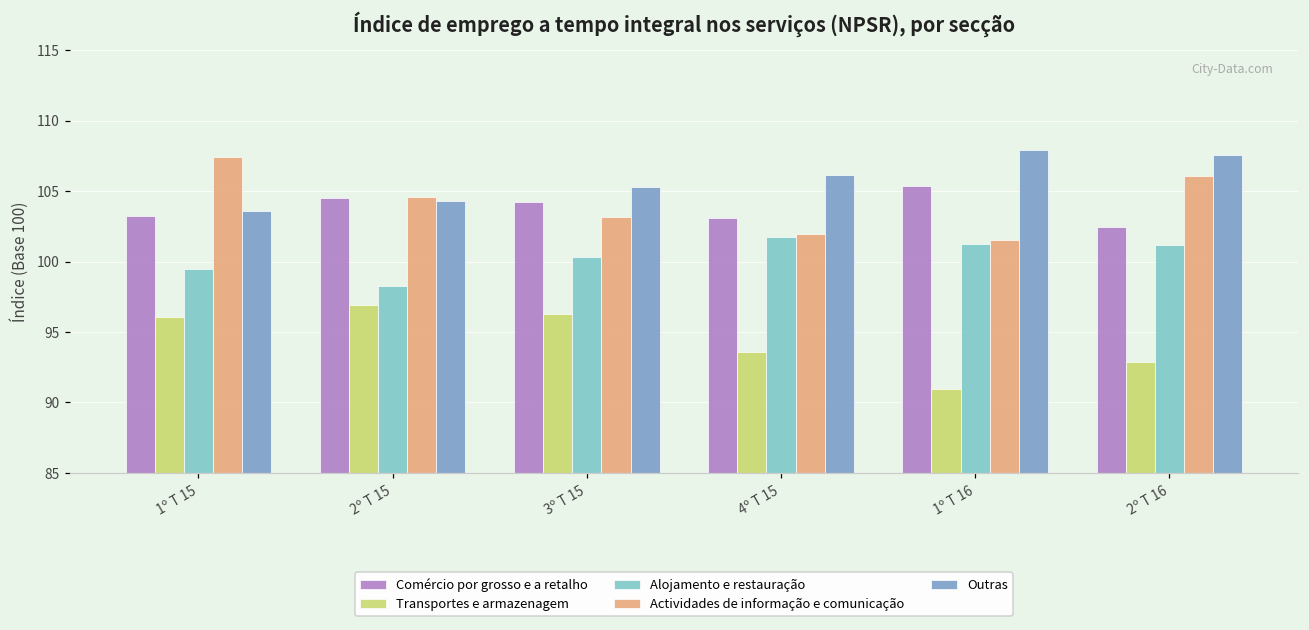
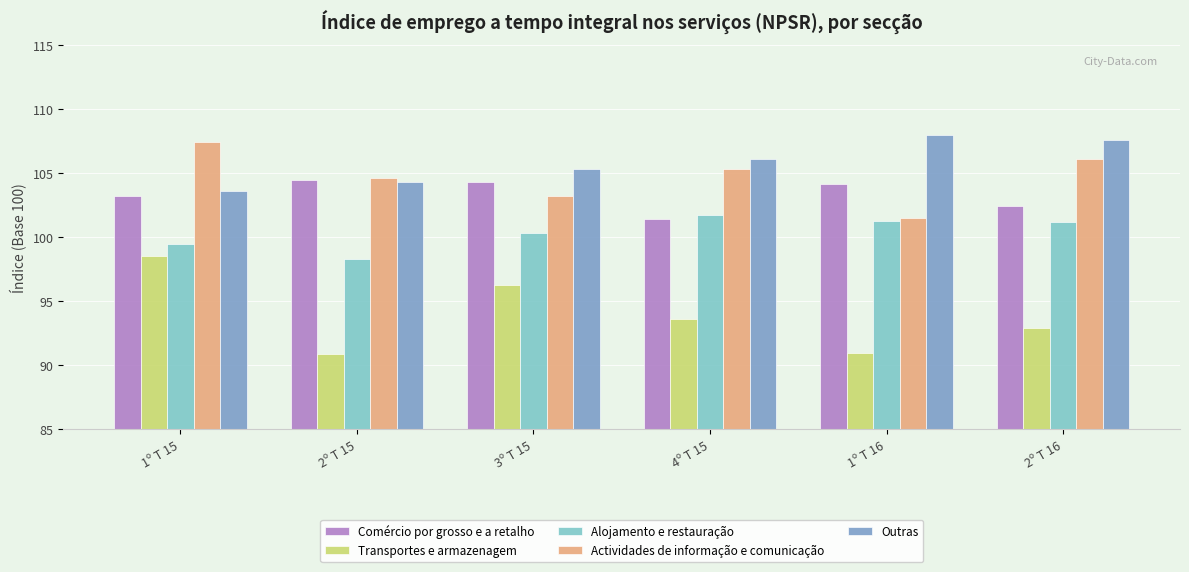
Transportes e armazenagem, 1º T 15: 96.1 -> 98.5
Transportes e armazenagem, 2º T 15: 96.9 -> 90.8
Comércio por grosso e a retalho, 4º T 15: 103.1 -> 101.4
Actividades de informação e comunicação, 4º T 15: 102.0 -> 105.3
Comércio por grosso e a retalho, 1º T 16: 105.4 -> 104.1
